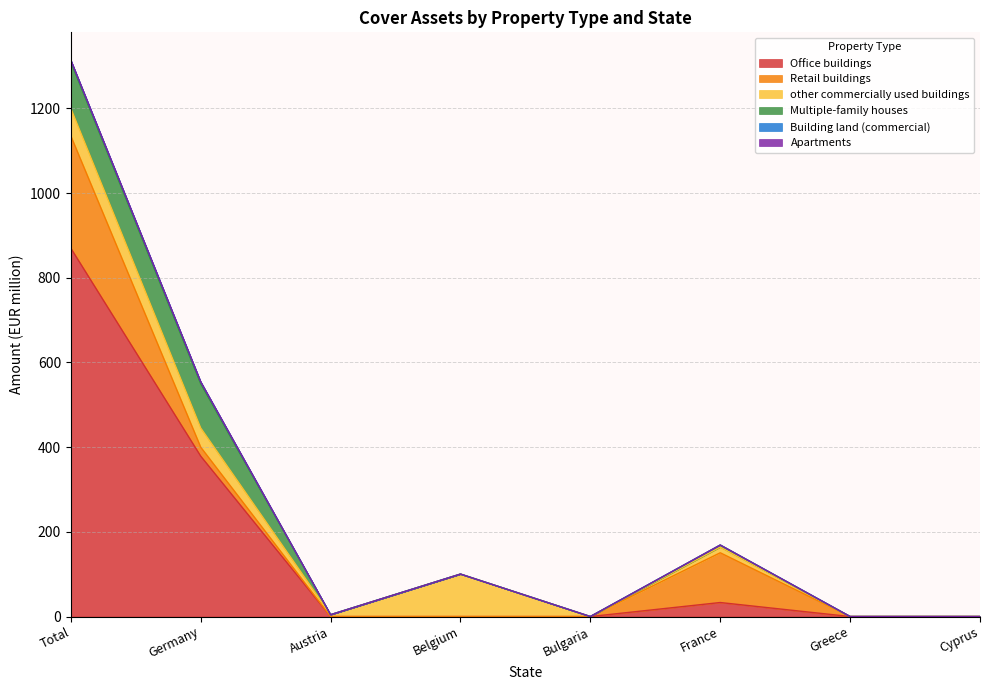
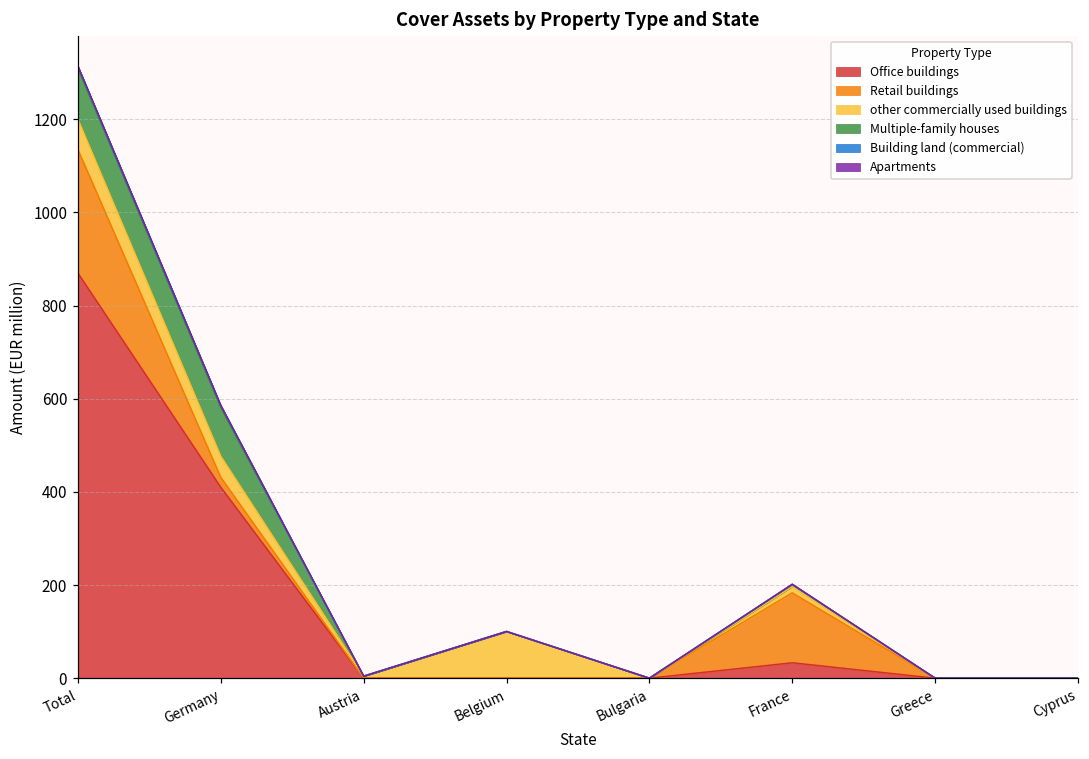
Office buildings, Germany: 380 -> 410
Retail buildings, France: 120 -> 150
